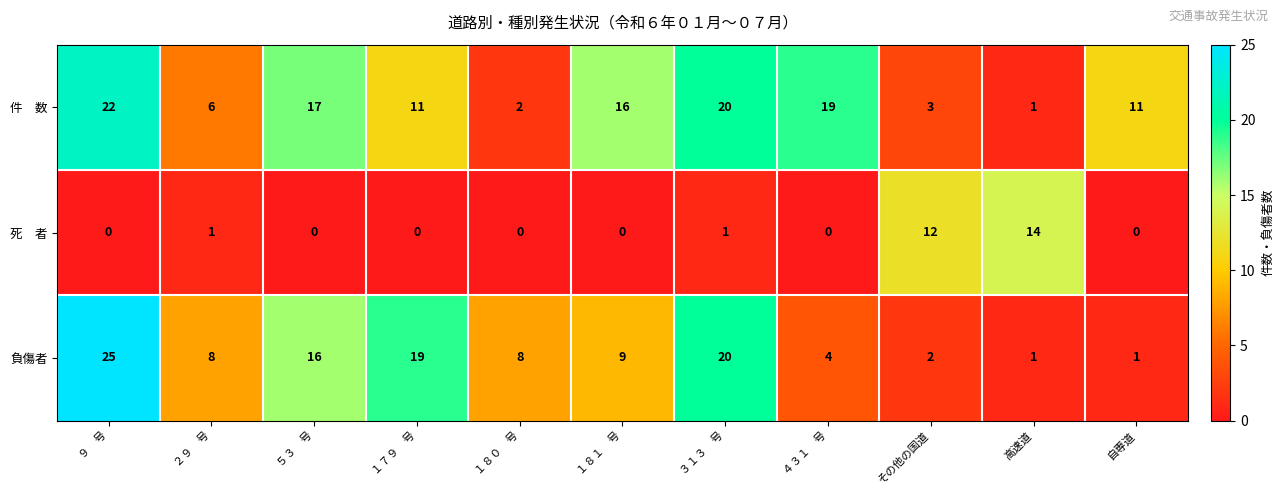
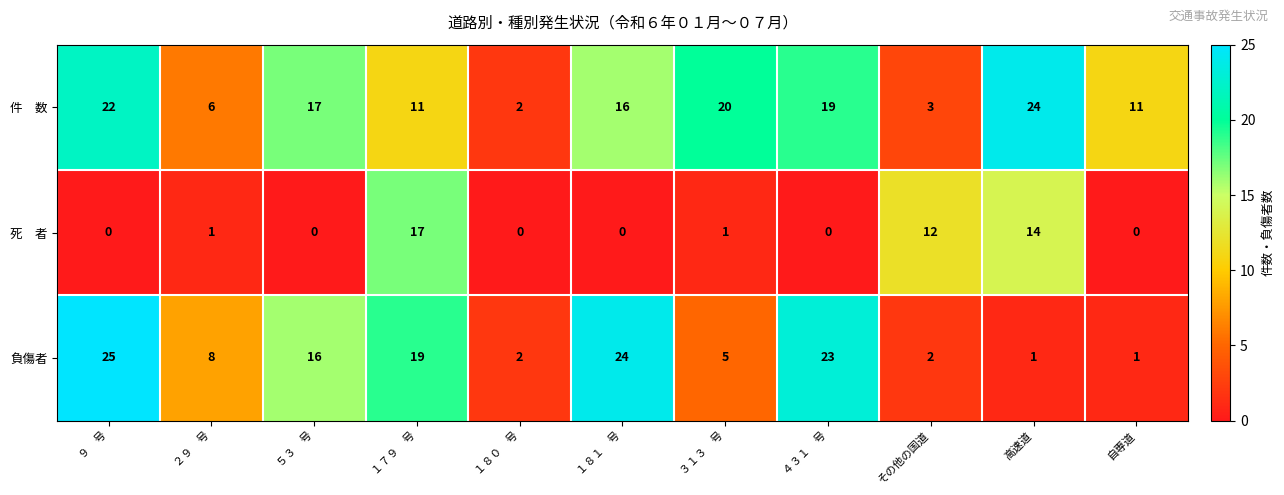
件 数, 高速道: 1 -> 24
死 者, １７９ 号: 0 -> 17
負傷者, １８０ 号: 8 -> 2
負傷者, １８１ 号: 9 -> 24
負傷者, ３１３ 号: 20 -> 5
負傷者, ４３１ 号: 4 -> 23
